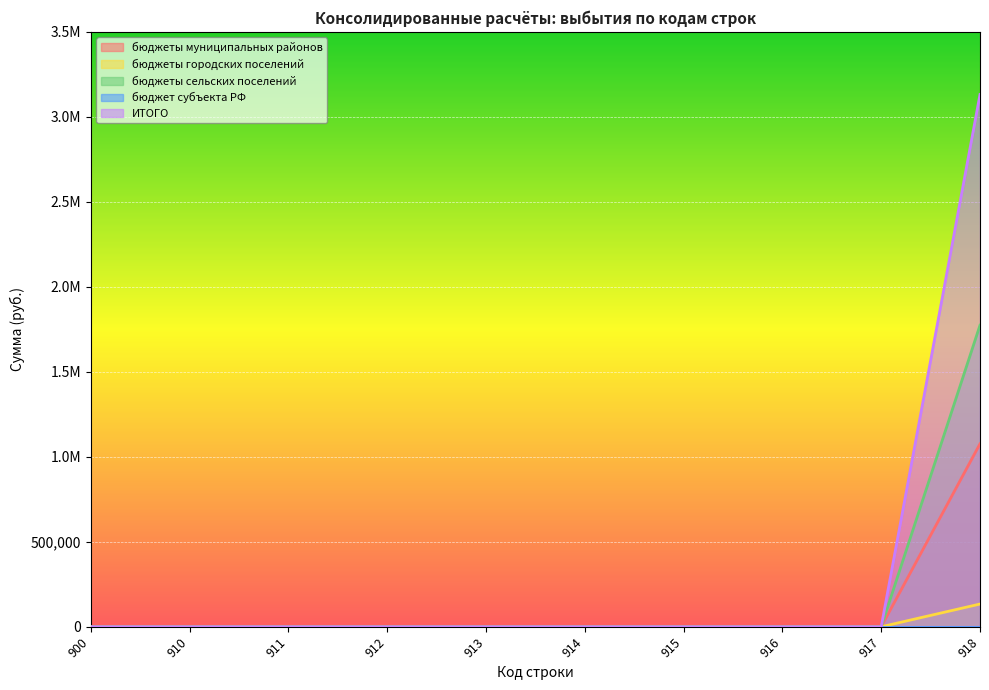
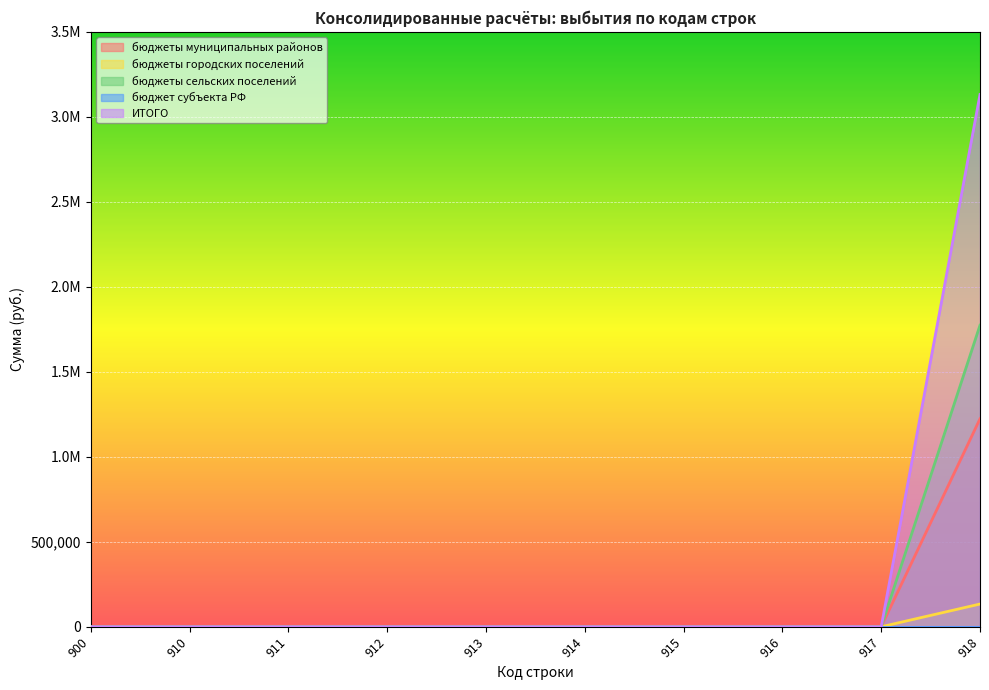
бюджеты муниципальных районов, 918: 1,080,000 -> 1,220,000
